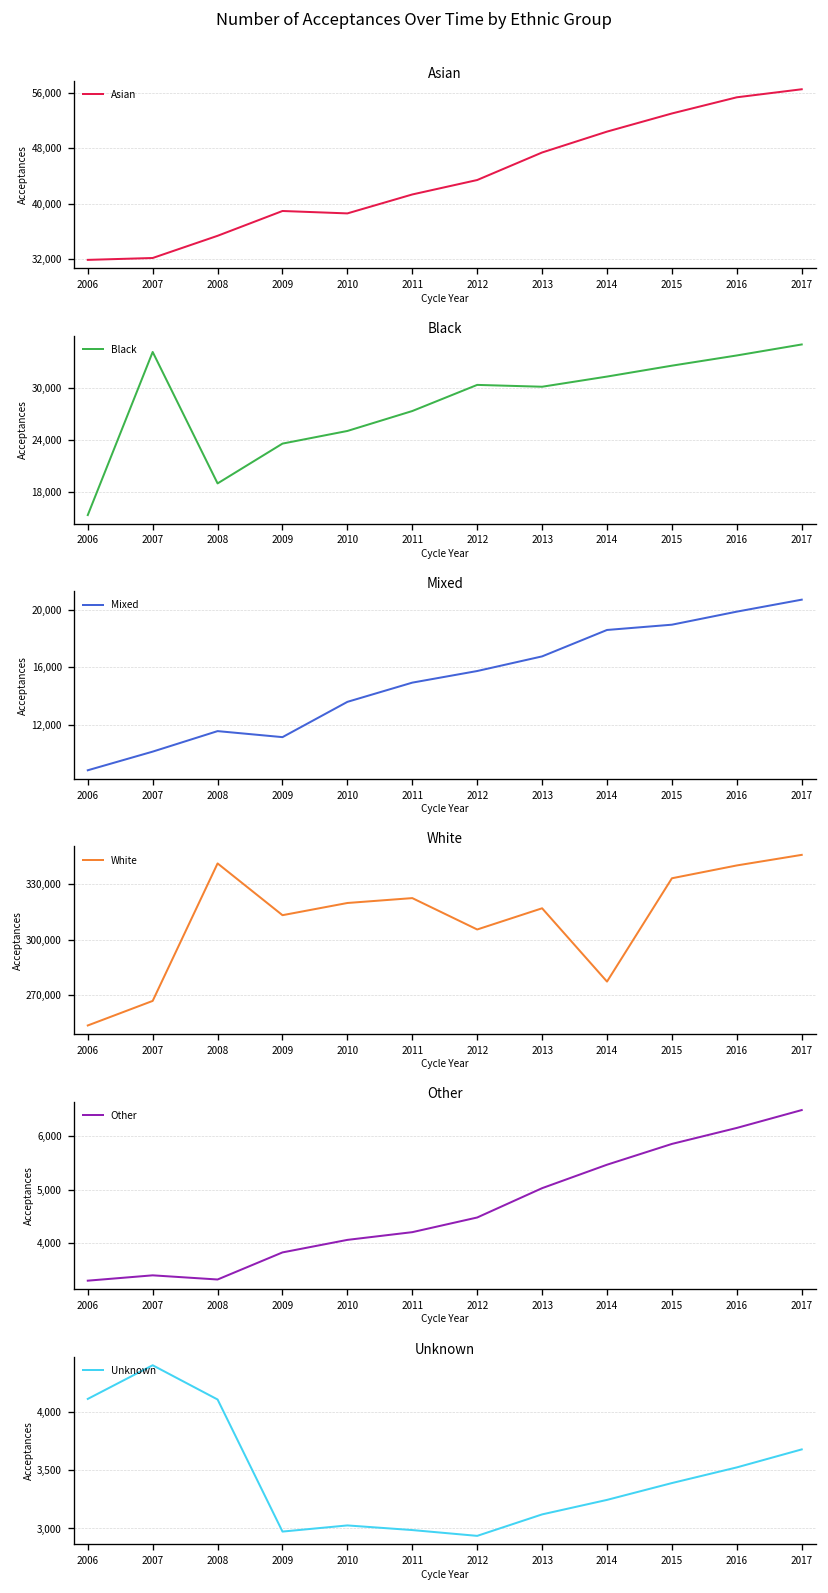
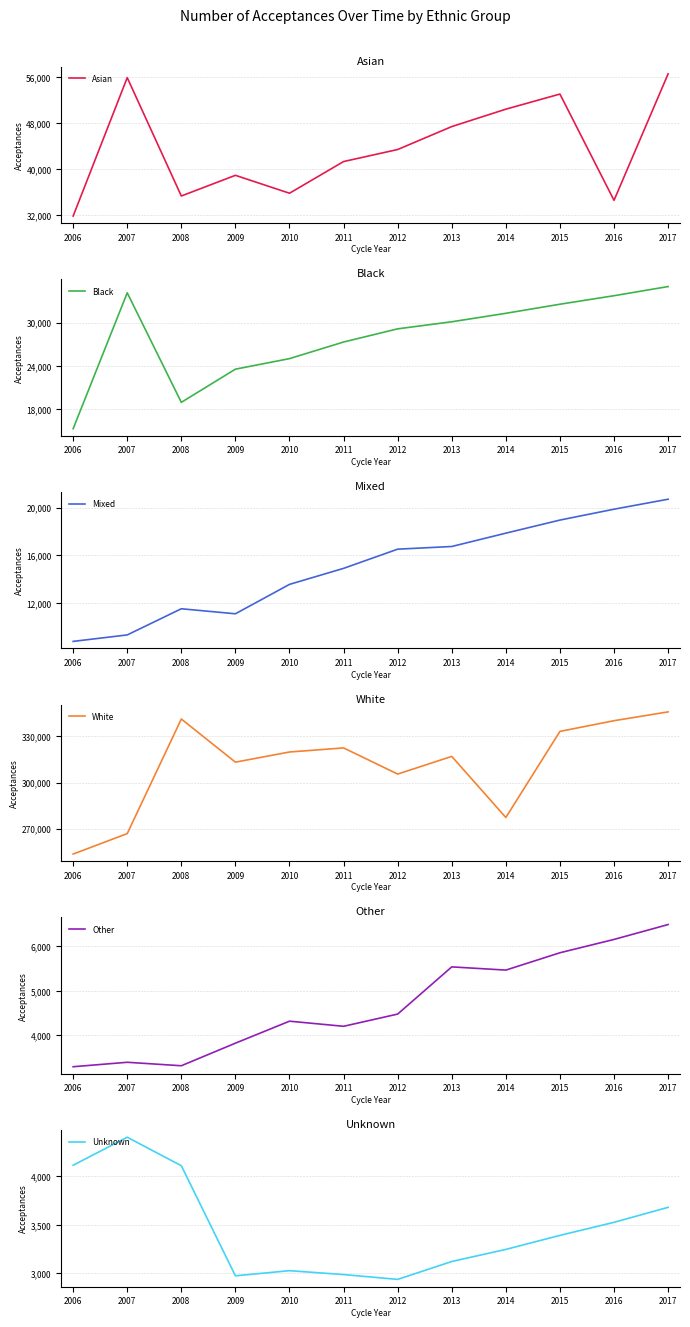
Asian, 2007: 32,000 -> 56,000
Asian, 2010: 39,000 -> 36,000
Asian, 2016: 55,000 -> 35,000
Black, 2012: 30,000 -> 29,000
Mixed, 2007: 10,100 -> 9,400
Mixed, 2012: 15,700 -> 16,500
Mixed, 2014: 18,600 -> 17,900
Other, 2010: 4,100 -> 4,300
Other, 2013: 5,000 -> 5,500
